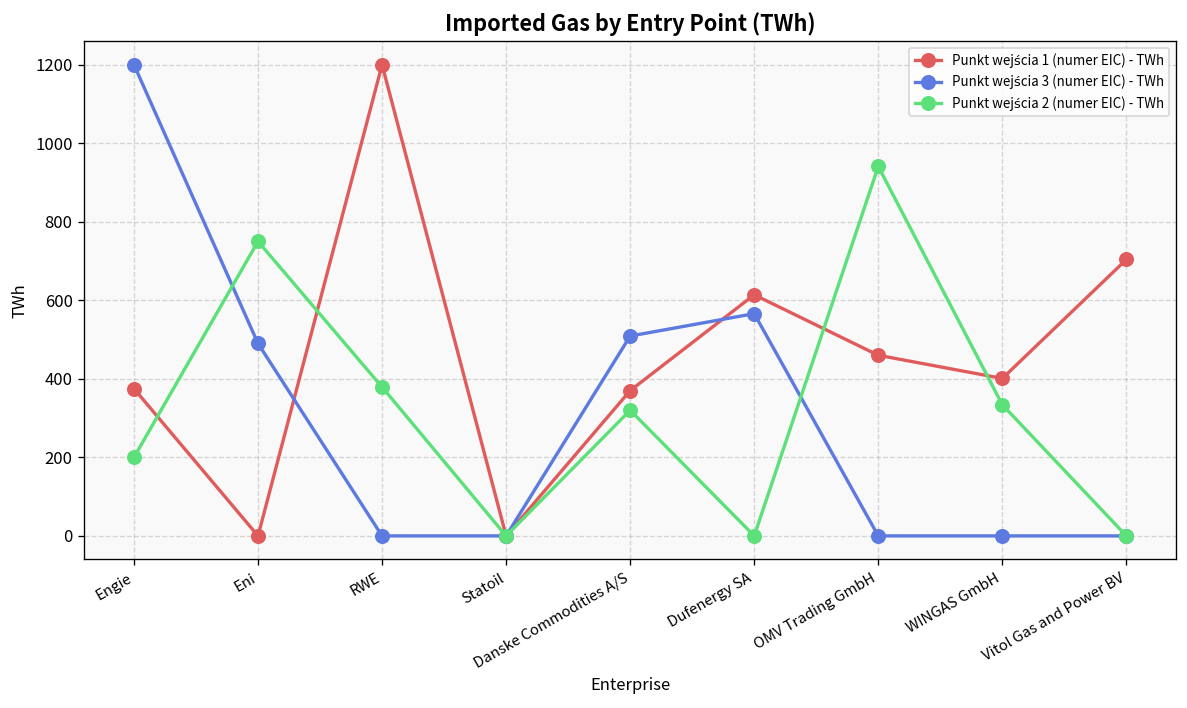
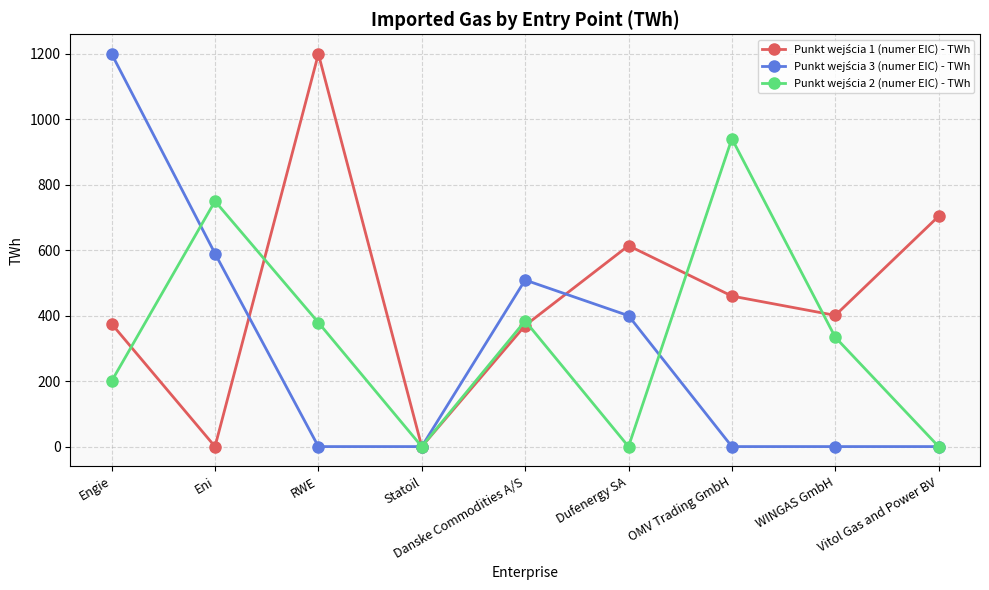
Punkt wejścia 3 (numer EIC) - TWh, Eni: 490 -> 590
Punkt wejścia 2 (numer EIC) - TWh, Danske Commodities A/S: 320 -> 380
Punkt wejścia 3 (numer EIC) - TWh, Dufenergy SA: 570 -> 400
